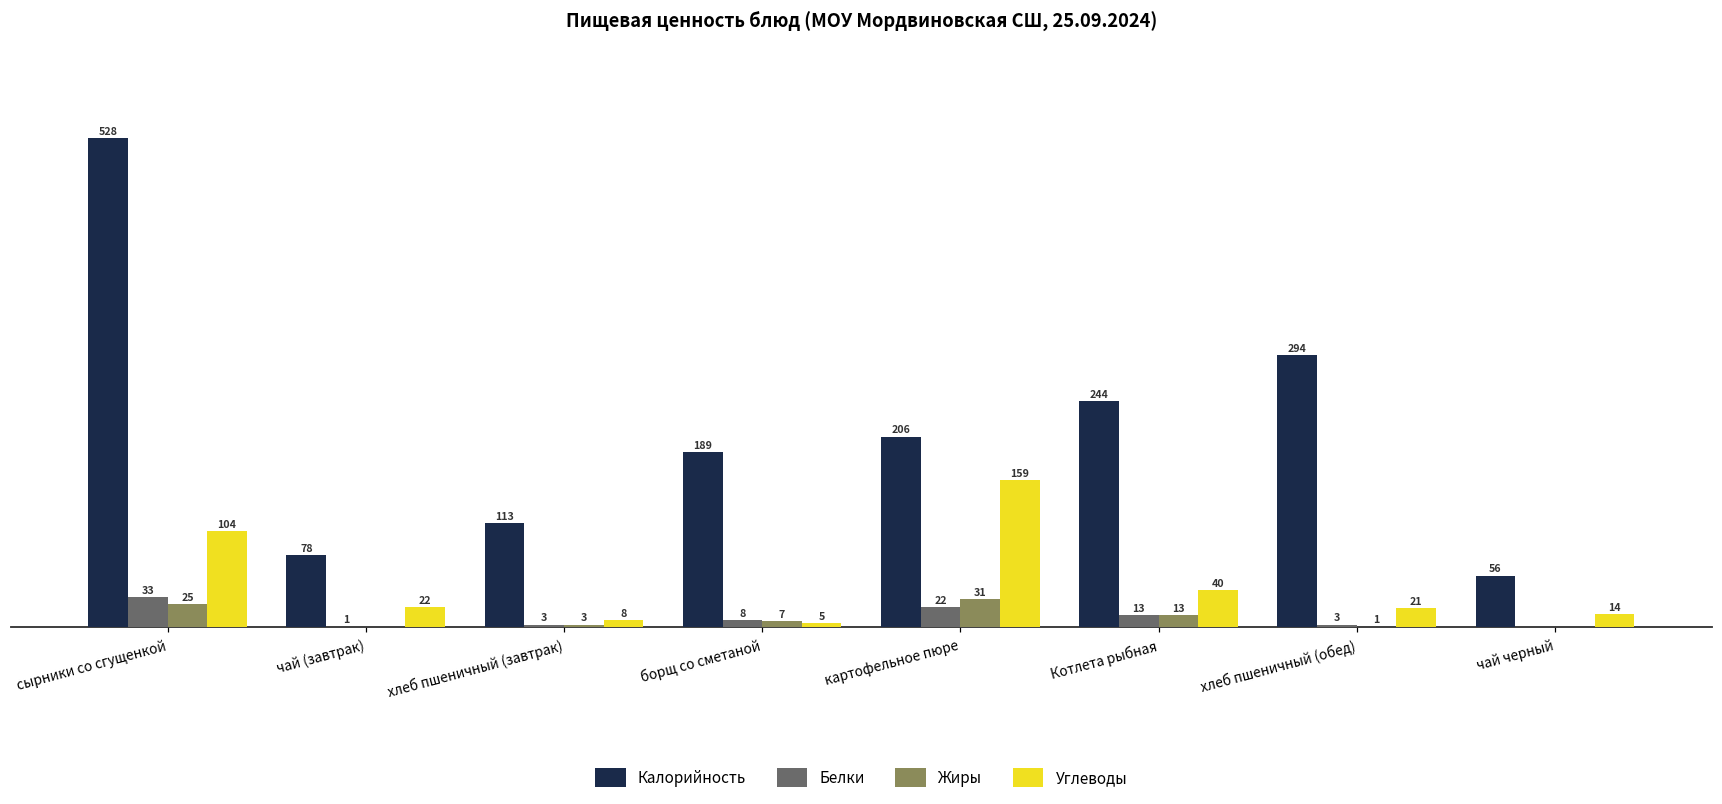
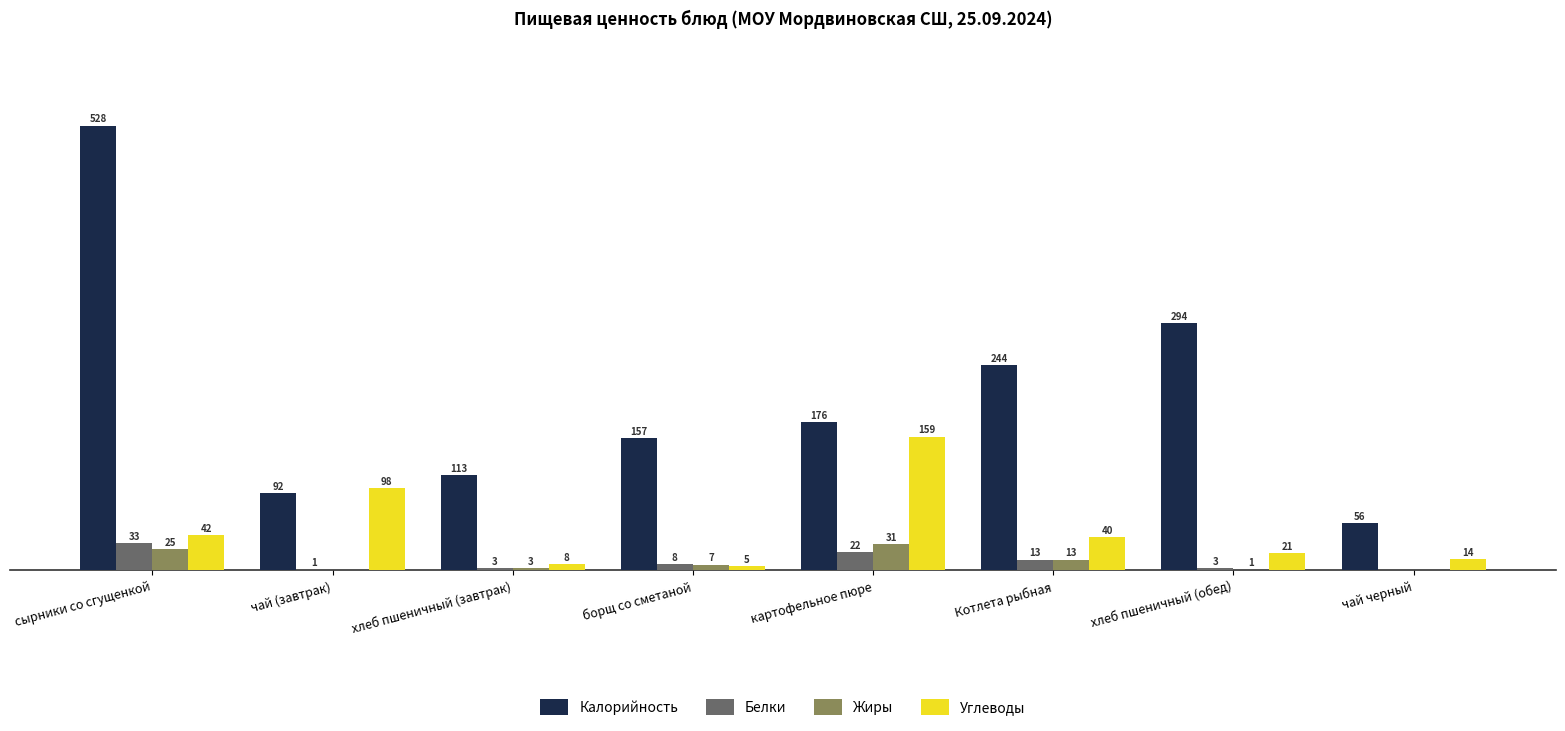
Углеводы, сырники со сгущенкой: 104 -> 42
Калорийность, чай (завтрак): 78 -> 92
Углеводы, чай (завтрак): 22 -> 98
Калорийность, борщ со сметаной: 189 -> 157
Калорийность, картофельное пюре: 206 -> 176
